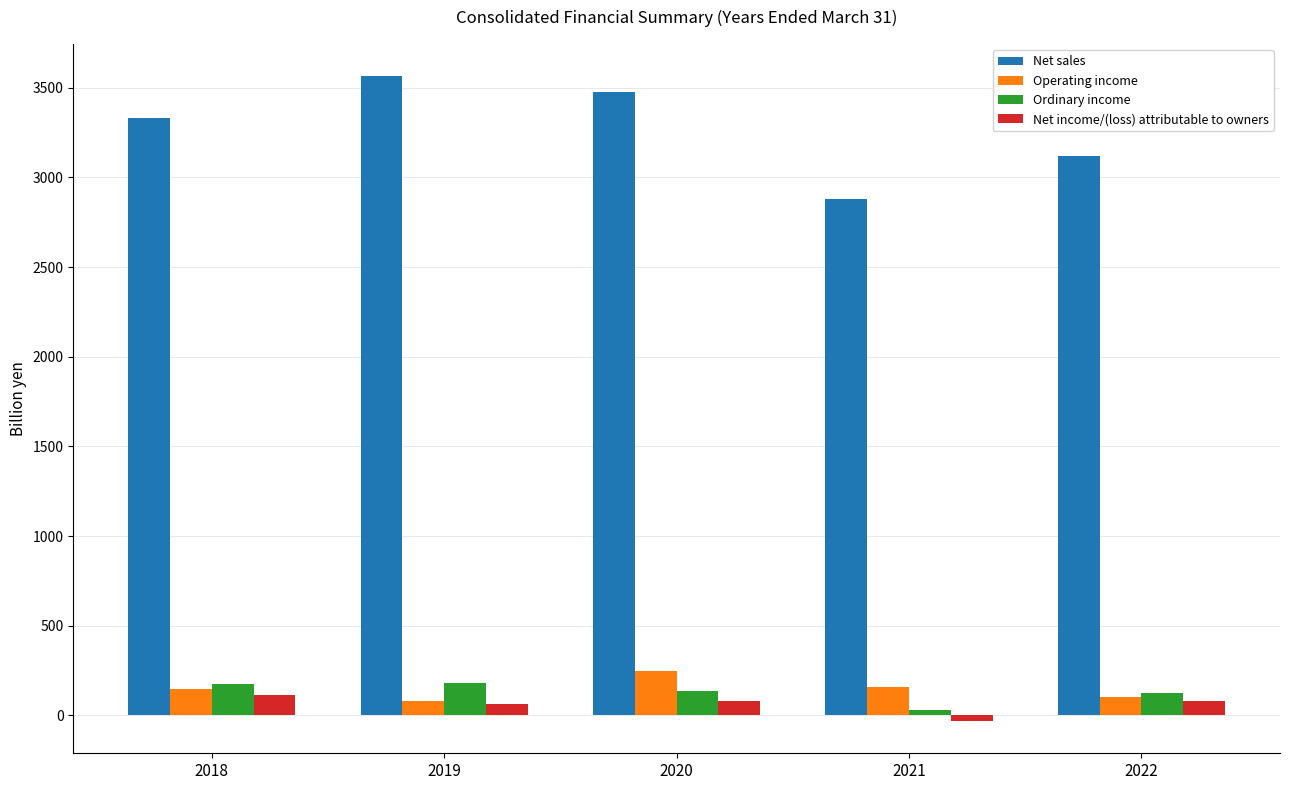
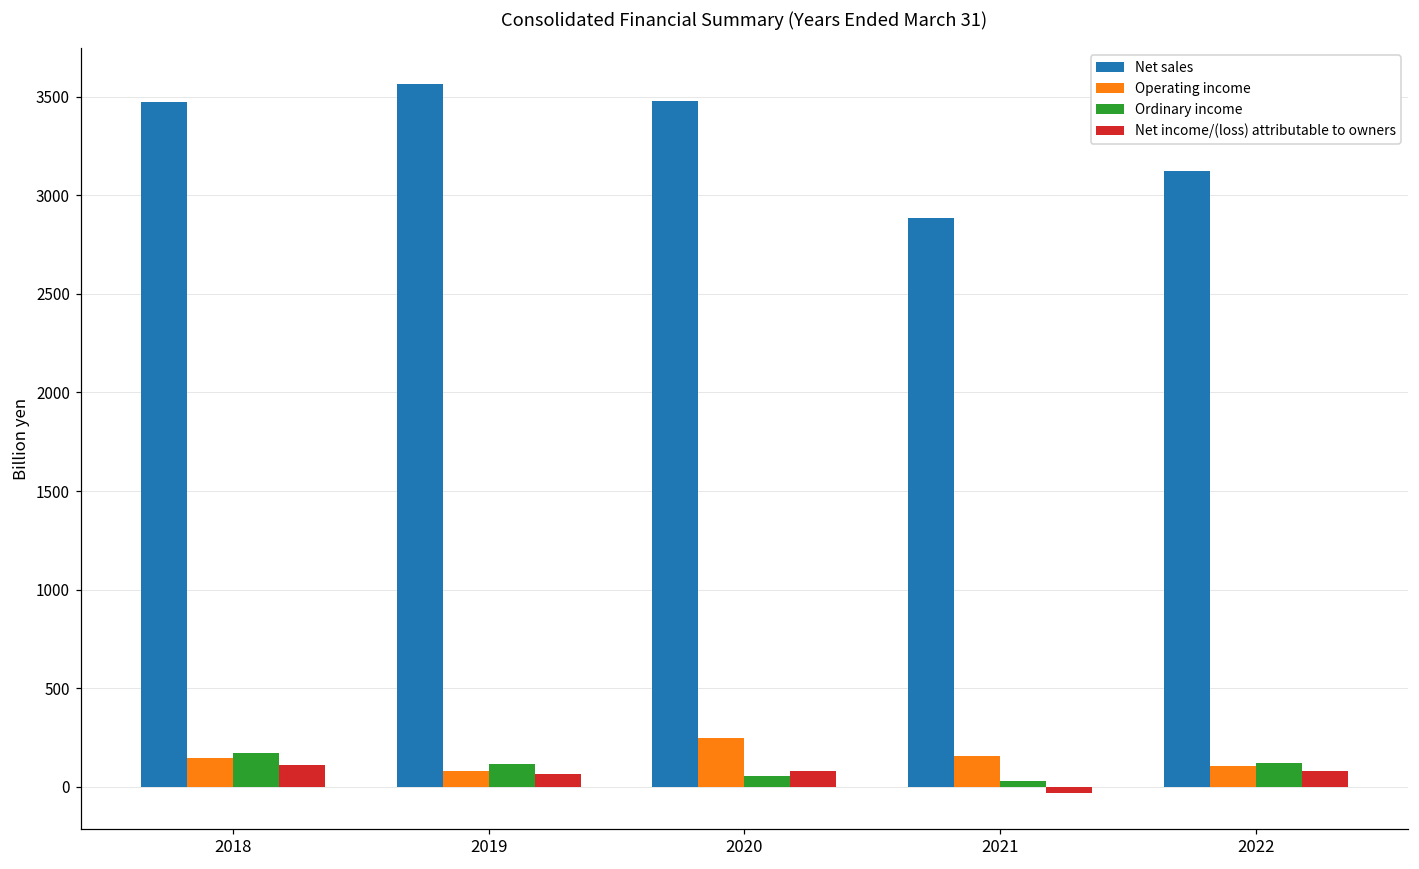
Net sales, 2018: 3330 -> 3470
Ordinary income, 2019: 180 -> 120
Ordinary income, 2020: 140 -> 50
